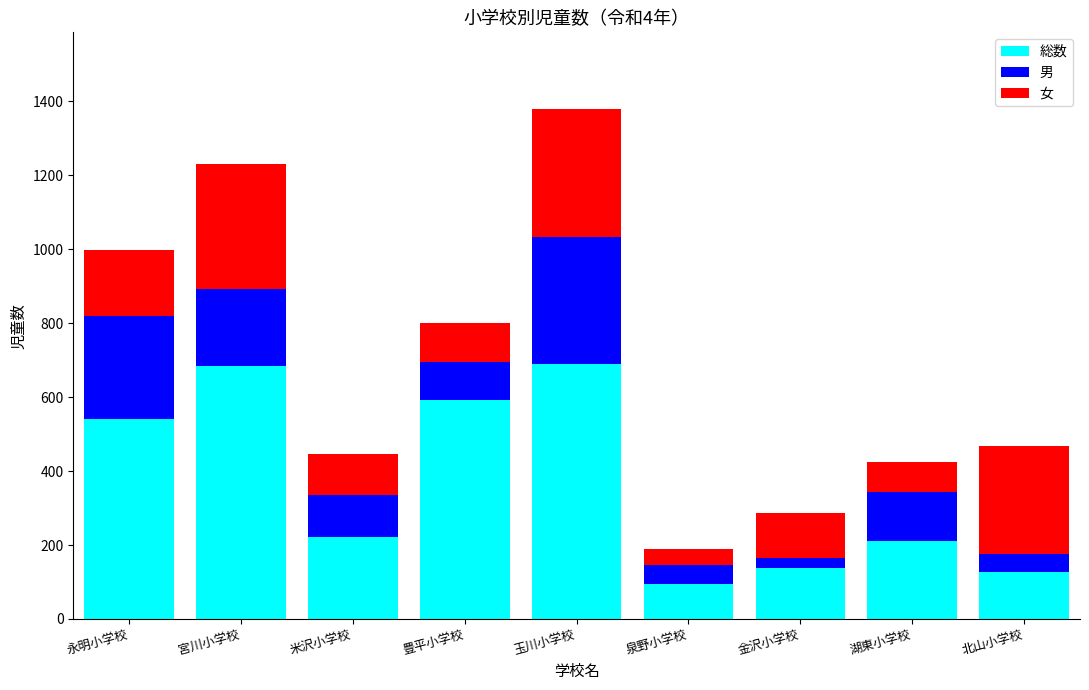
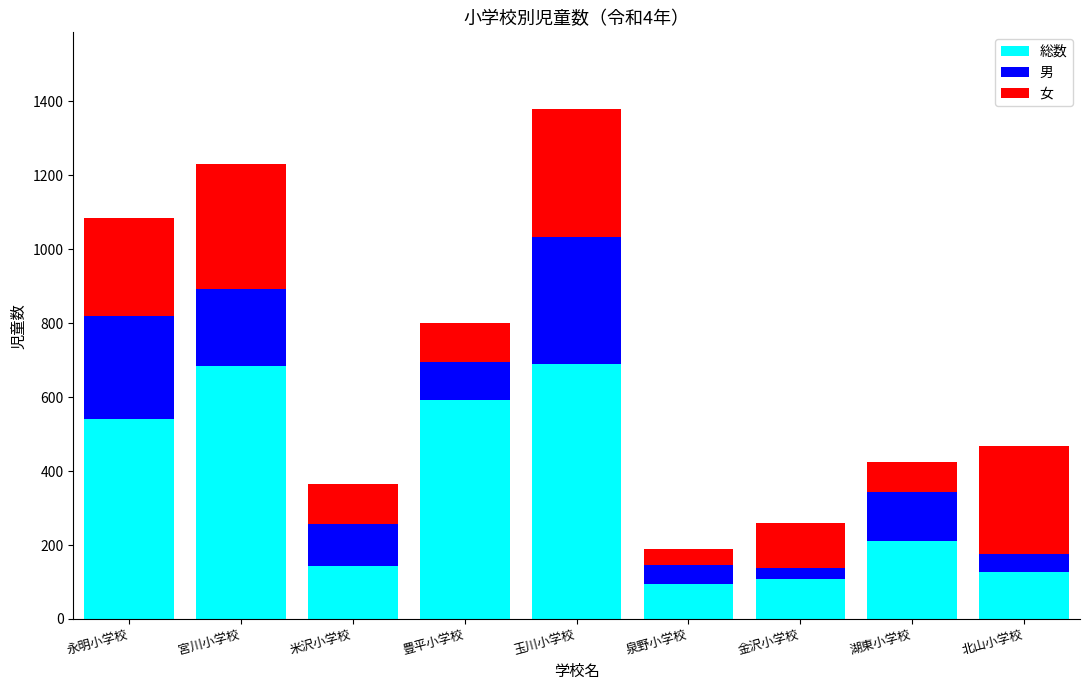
女, 永明小学校: 180 -> 270
総数, 米沢小学校: 220 -> 140
総数, 金沢小学校: 140 -> 110
